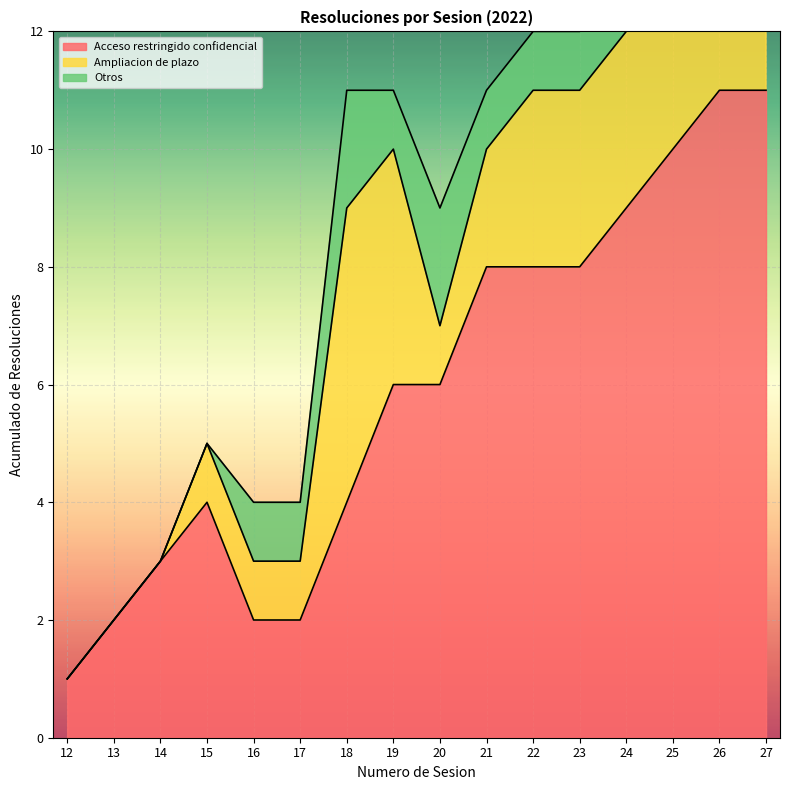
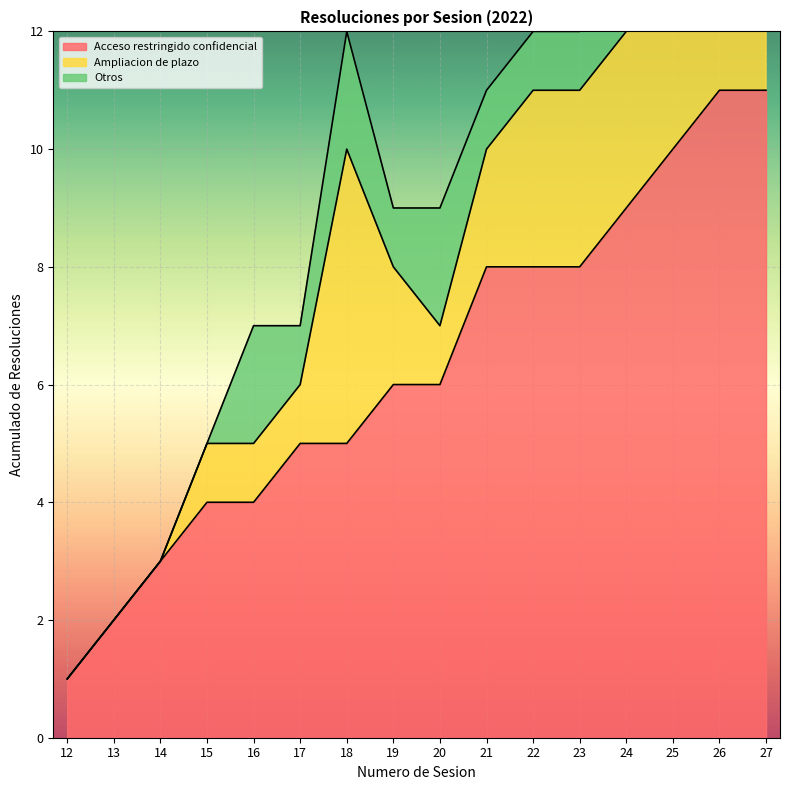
Acceso restringido confidencial, 16: 2 -> 4
Otros, 16: 1 -> 2
Acceso restringido confidencial, 17: 2 -> 5
Acceso restringido confidencial, 18: 4 -> 5
Ampliacion de plazo, 19: 4 -> 2
